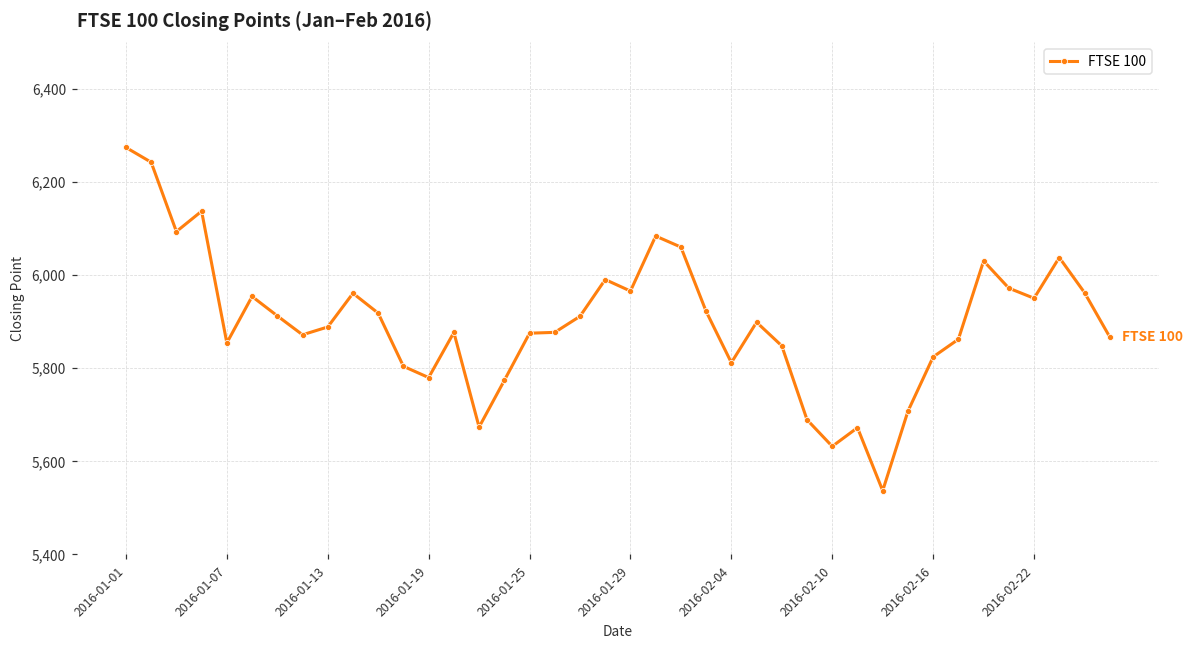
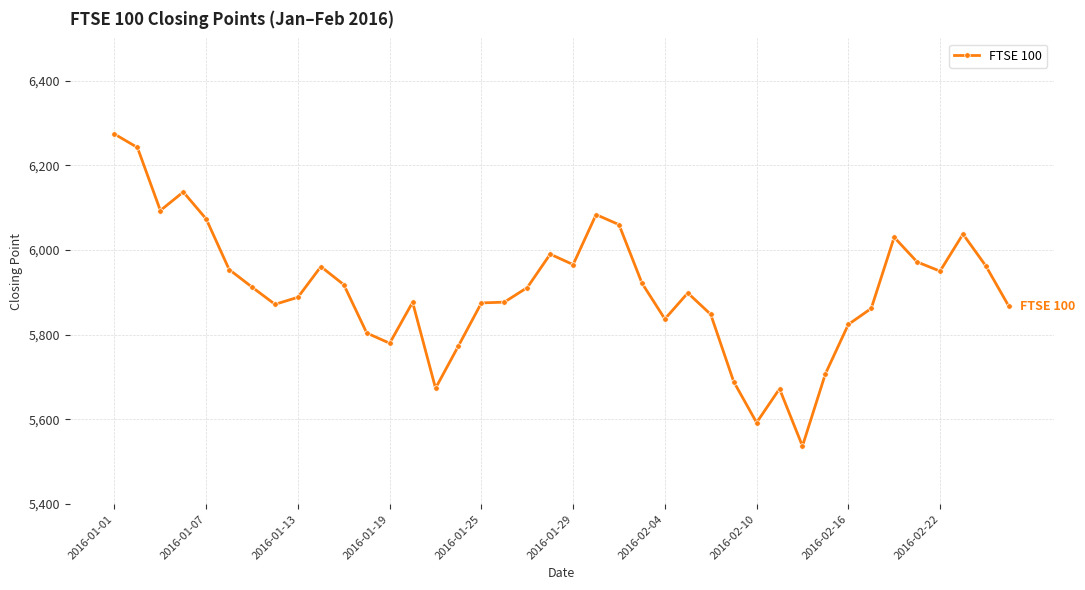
2016-01-07: 5,850 -> 6,070
2016-02-04: 5,810 -> 5,840
2016-02-10: 5,630 -> 5,590
